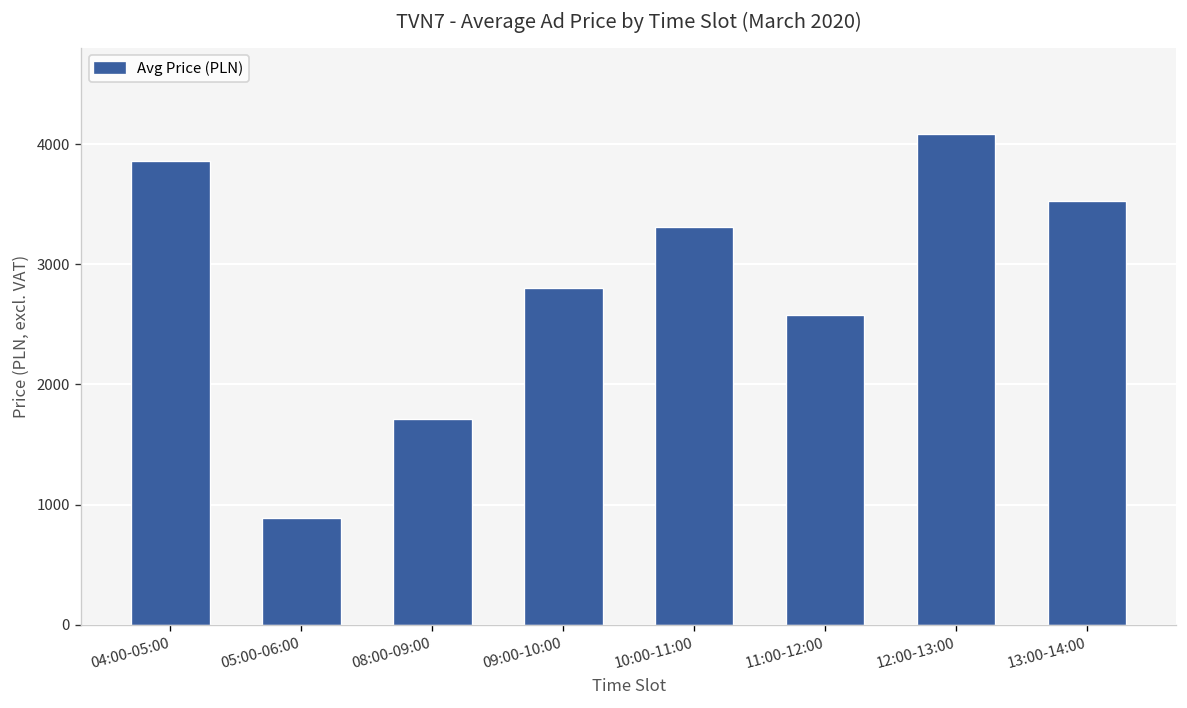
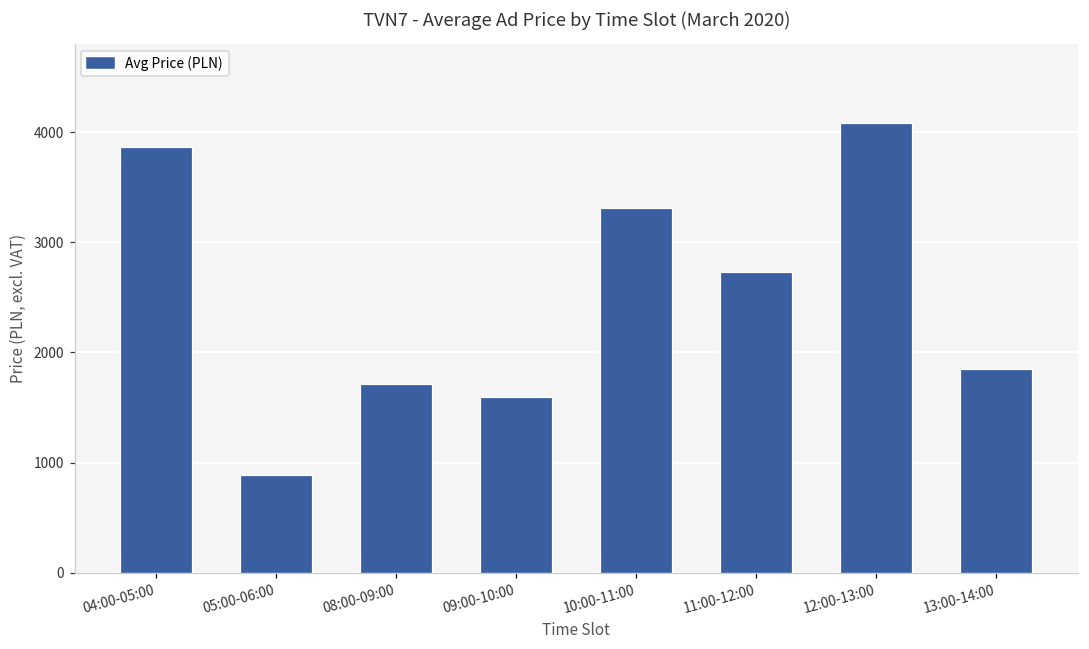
09:00-10:00: 2800 -> 1600
11:00-12:00: 2580 -> 2730
13:00-14:00: 3530 -> 1850
